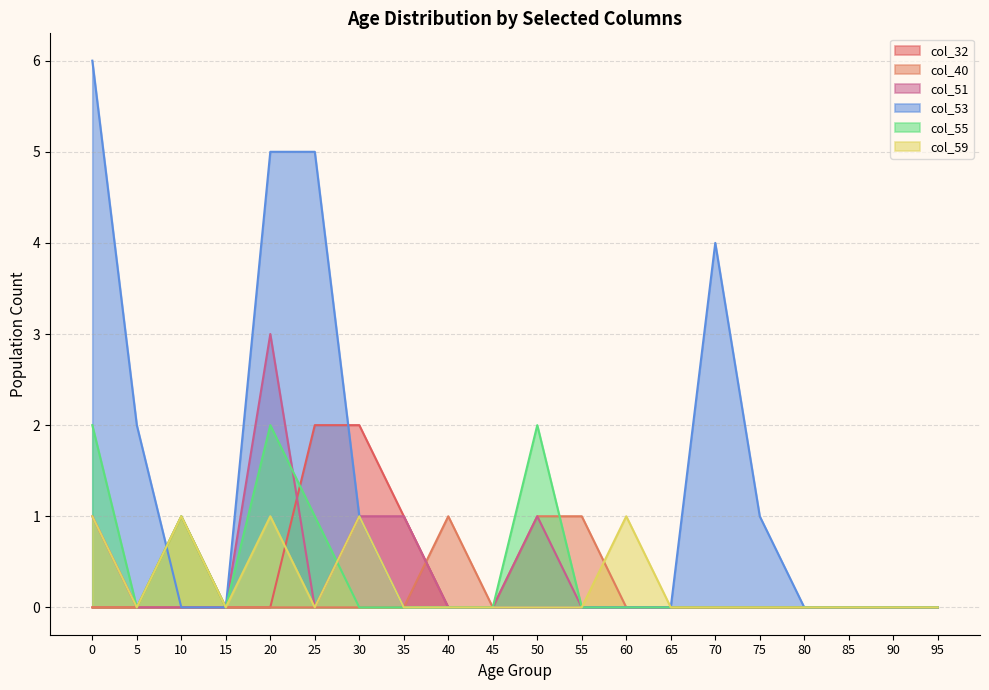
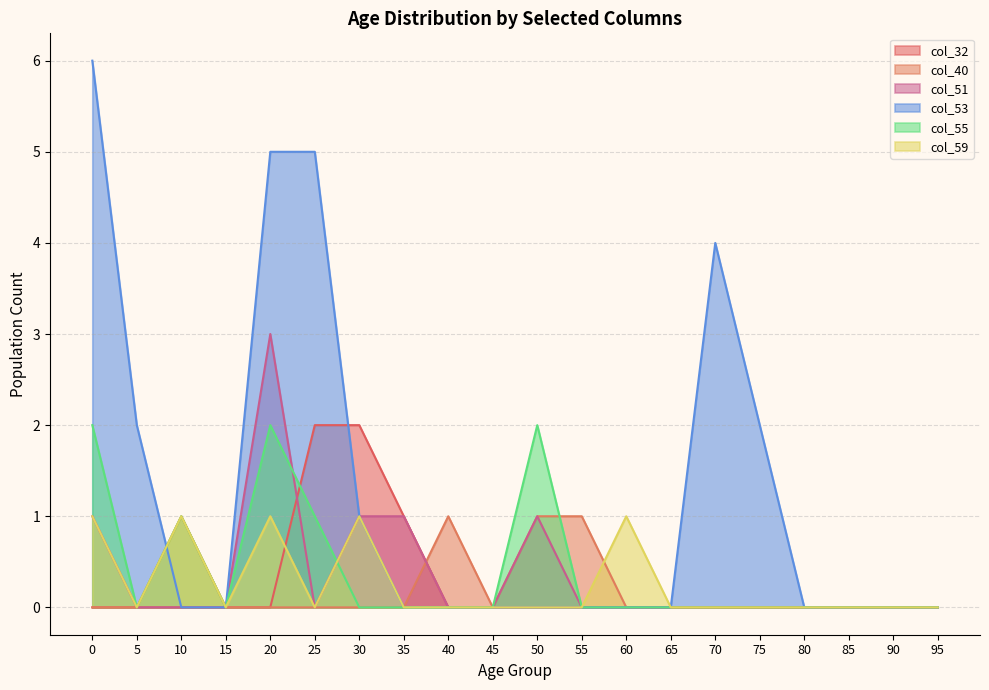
col_53, 75: 1 -> 2
